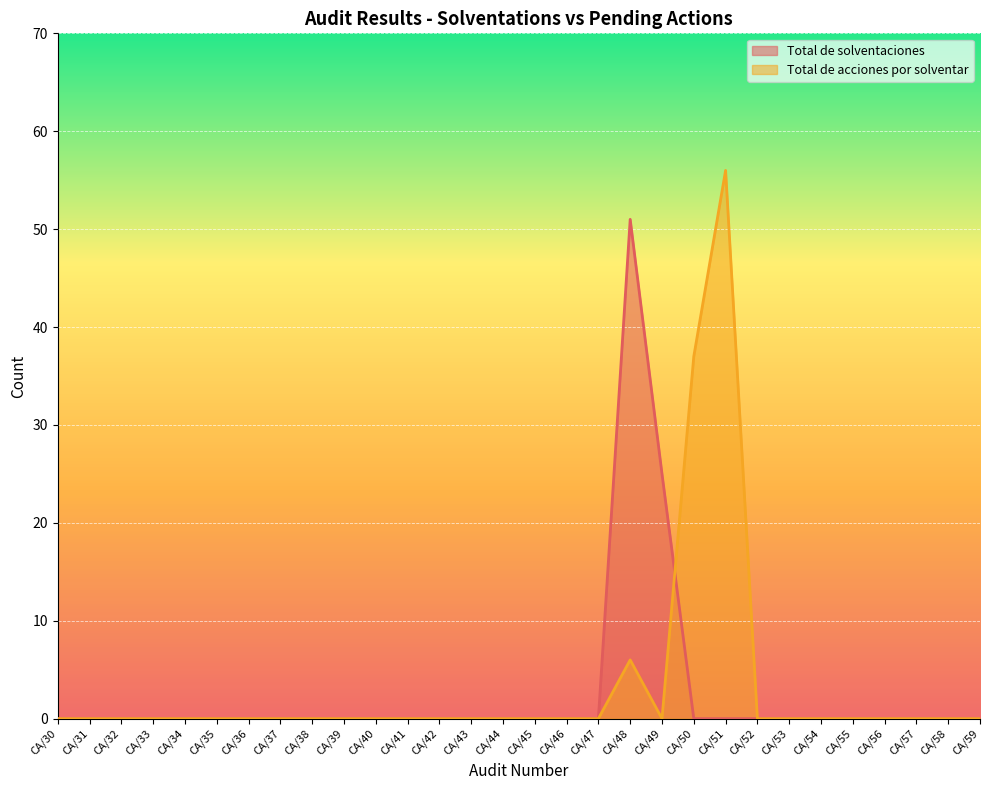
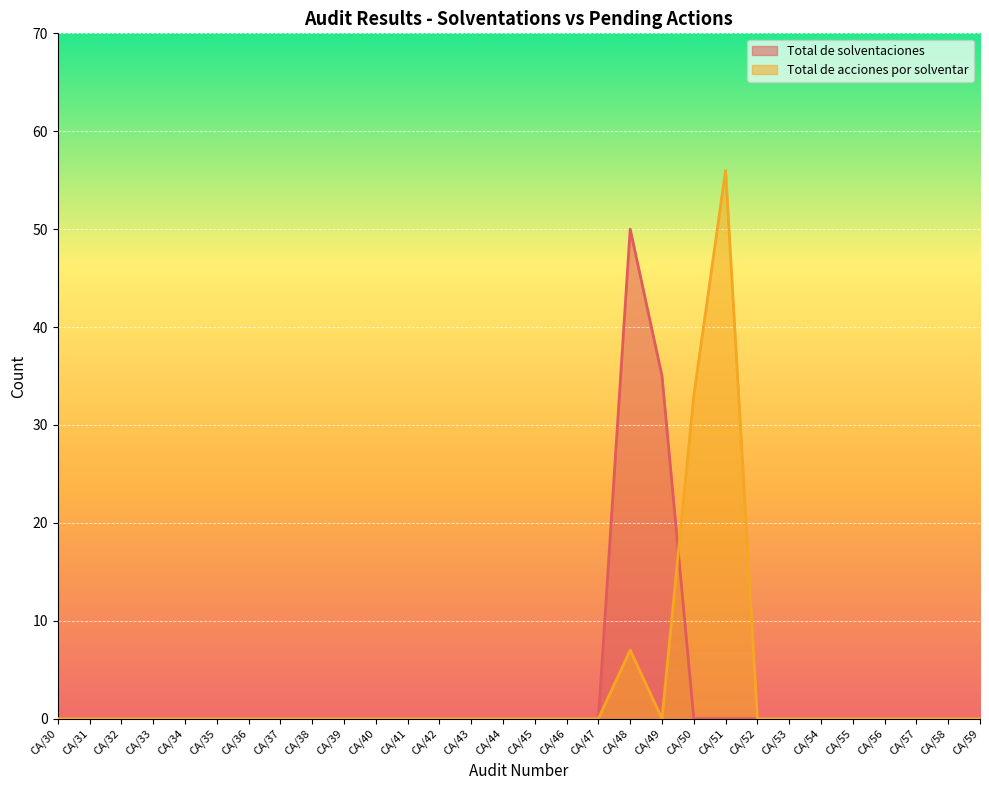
Total de solventaciones, CA/48: 51 -> 50
Total de acciones por solventar, CA/48: 6 -> 7
Total de solventaciones, CA/49: 25 -> 35
Total de acciones por solventar, CA/50: 37 -> 33
